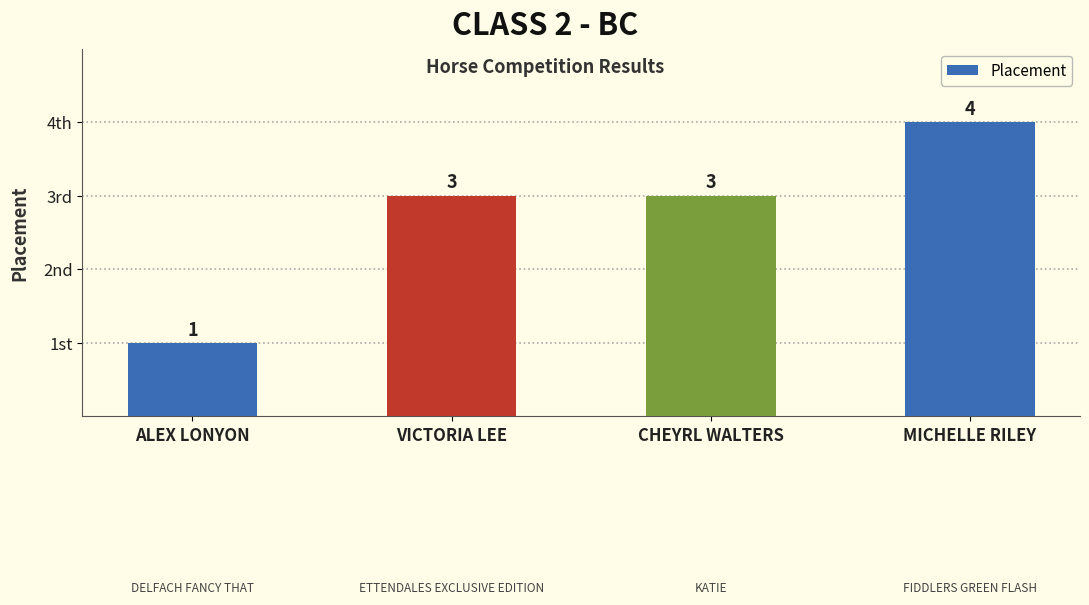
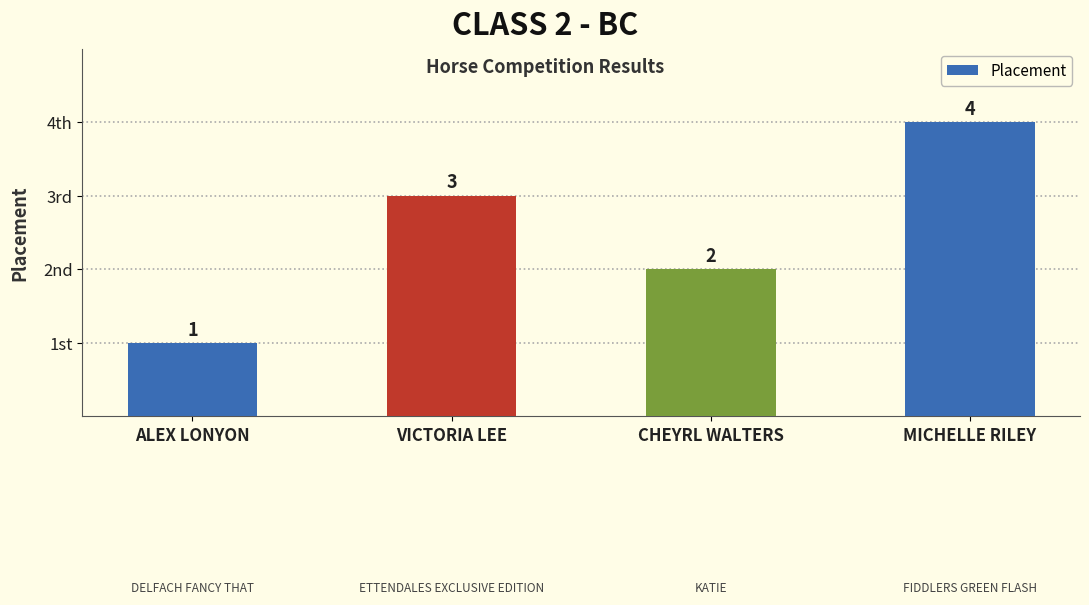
CHEYRL WALTERS: 3 -> 2
